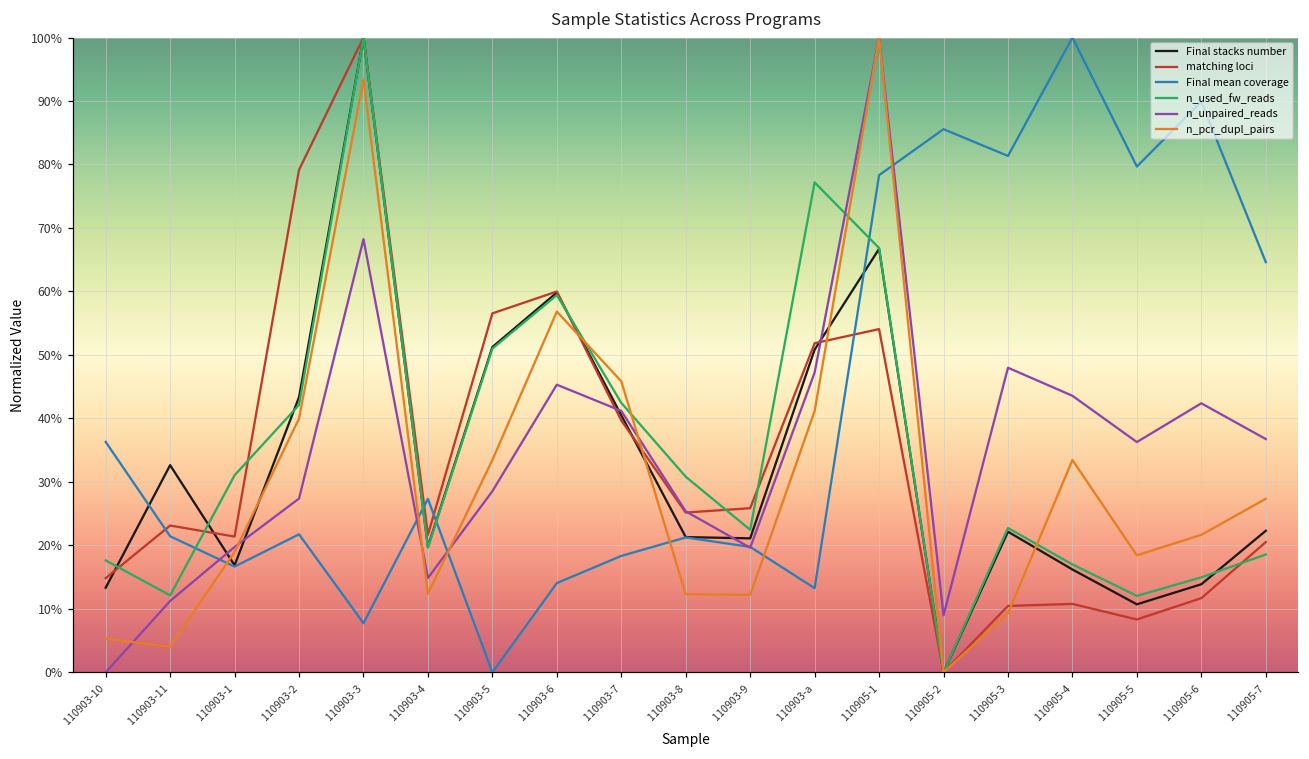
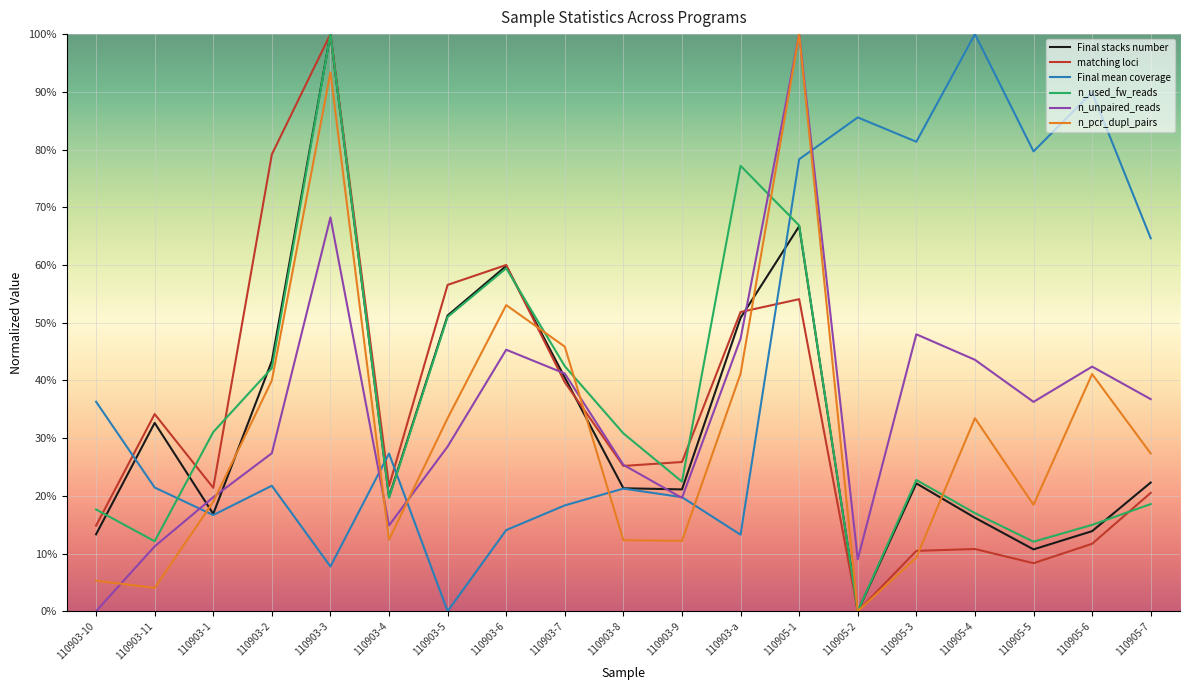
matching loci, 110903-11: 23% -> 34%
n_pcr_dupl_pairs, 110903-6: 57% -> 53%
n_pcr_dupl_pairs, 110905-6: 22% -> 41%
